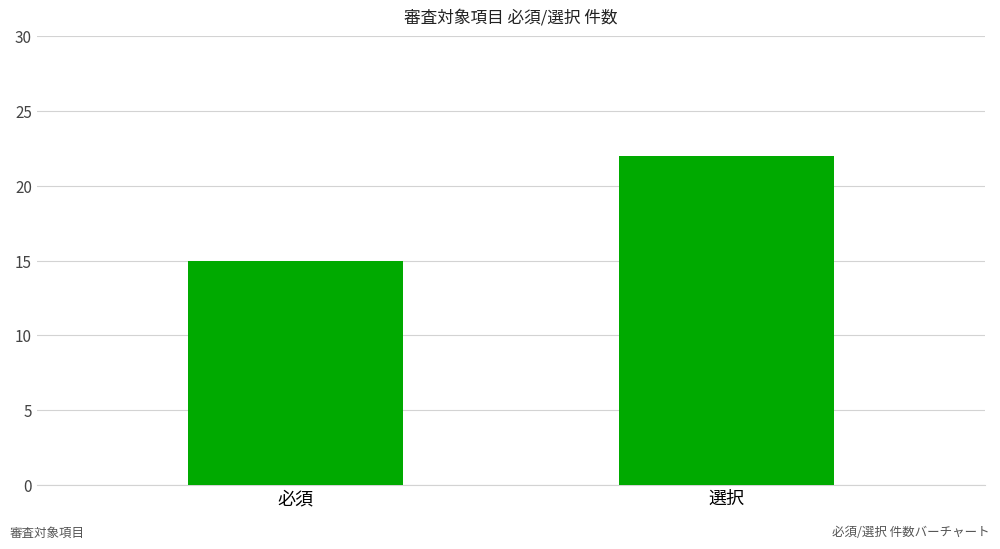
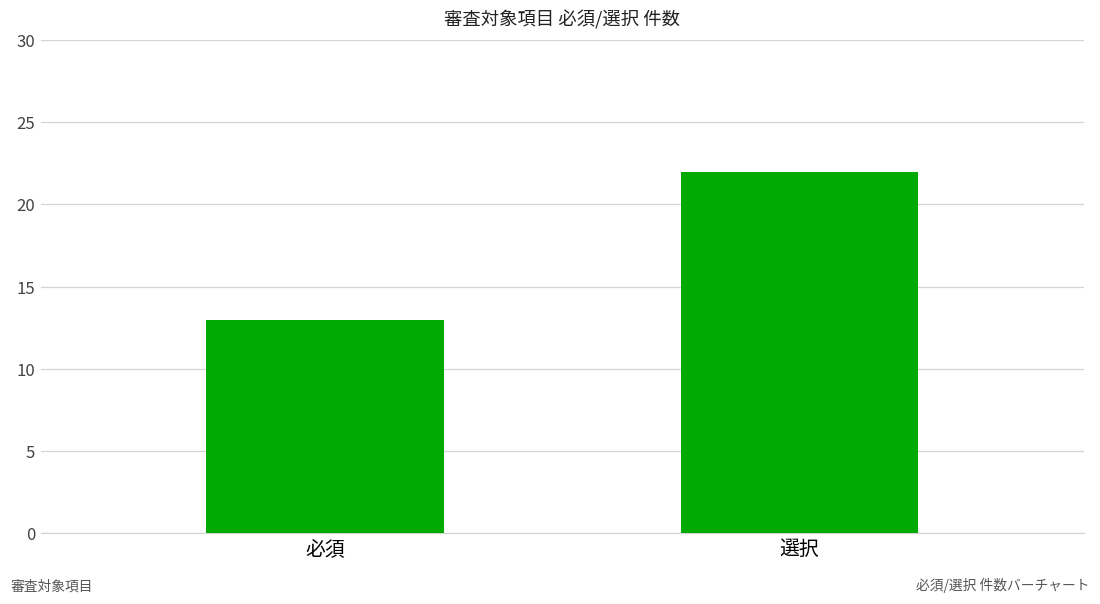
必須: 15 -> 13
